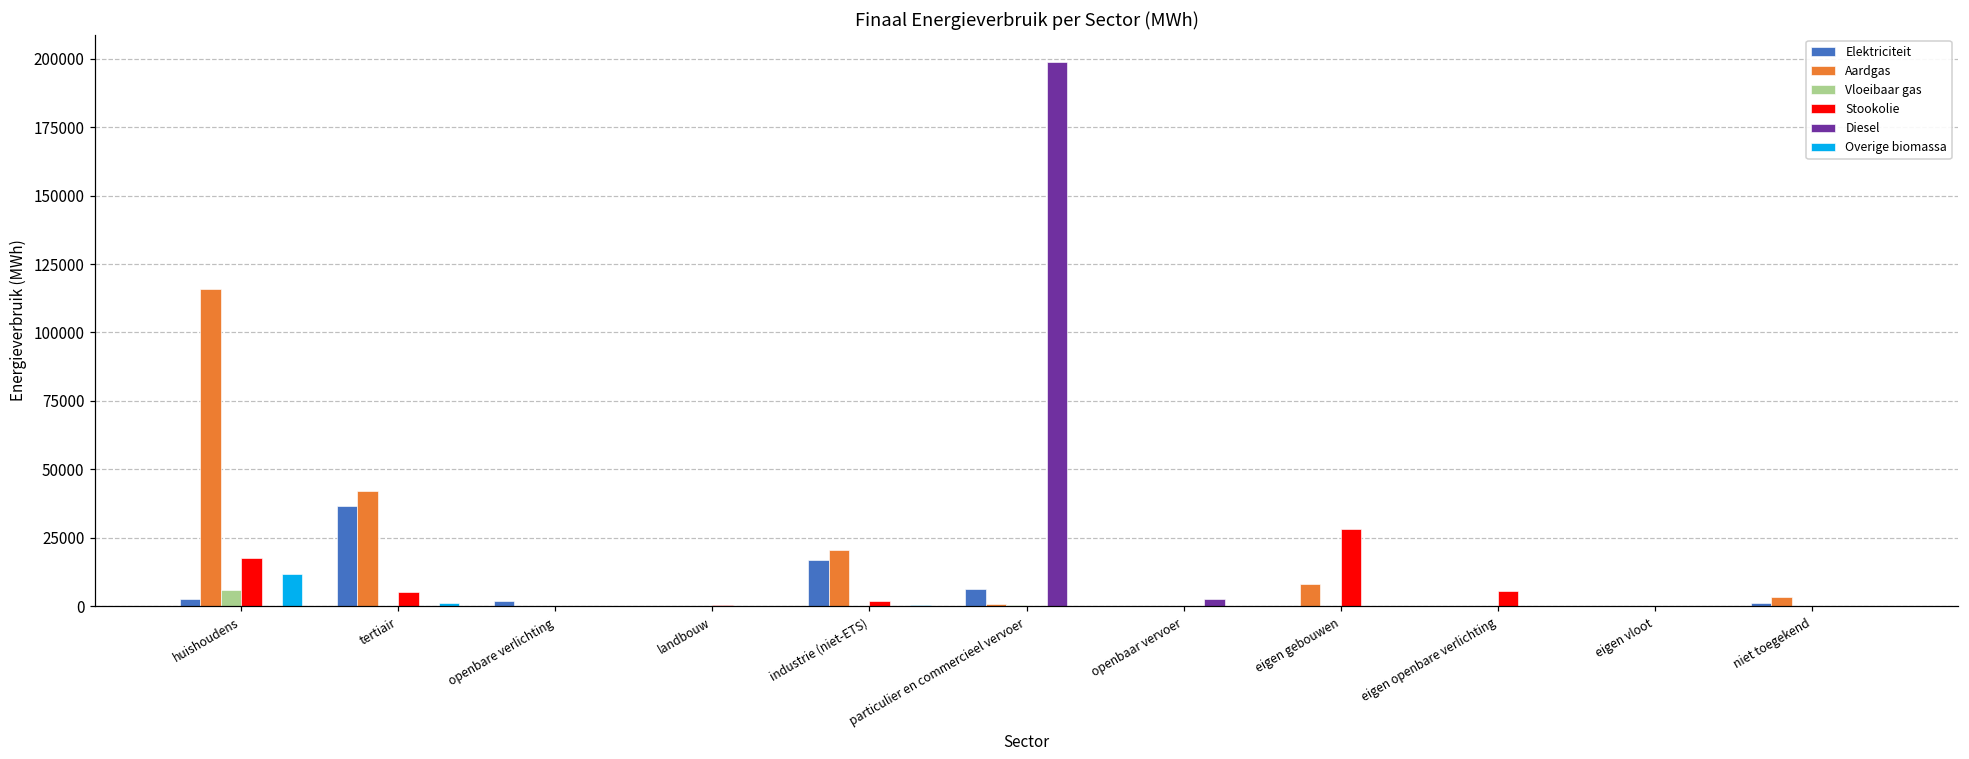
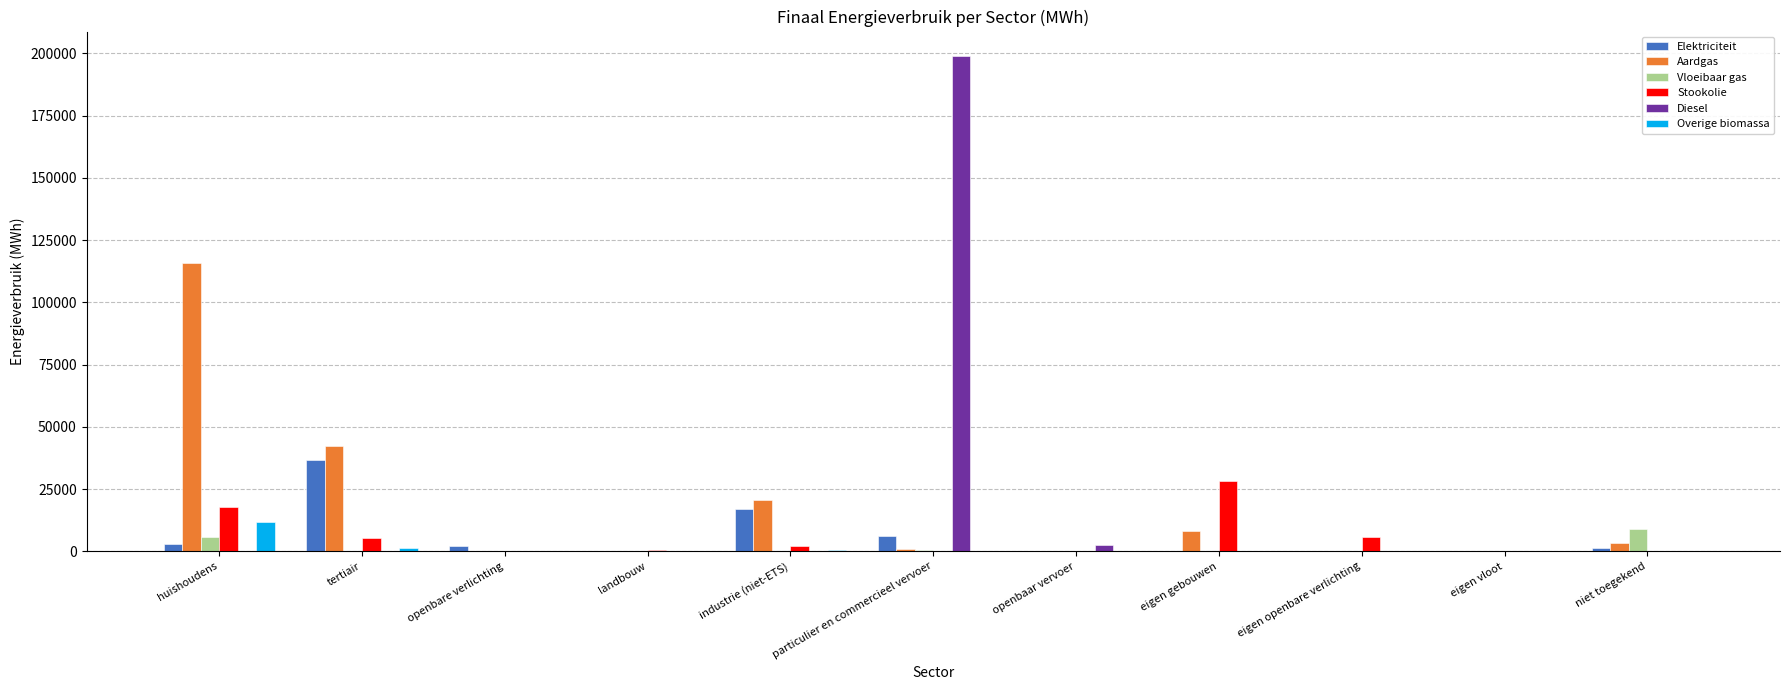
Vloeibaar gas, niet toegekend: 0 -> 9000
